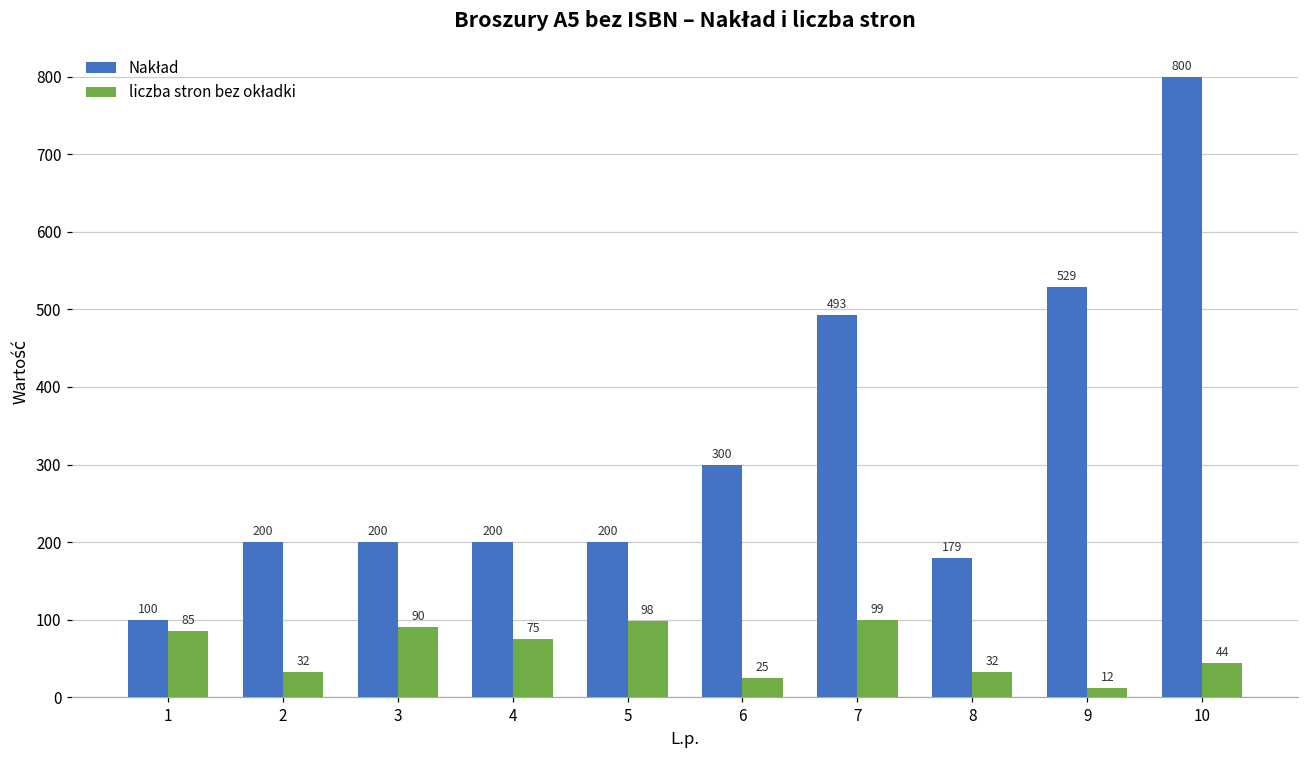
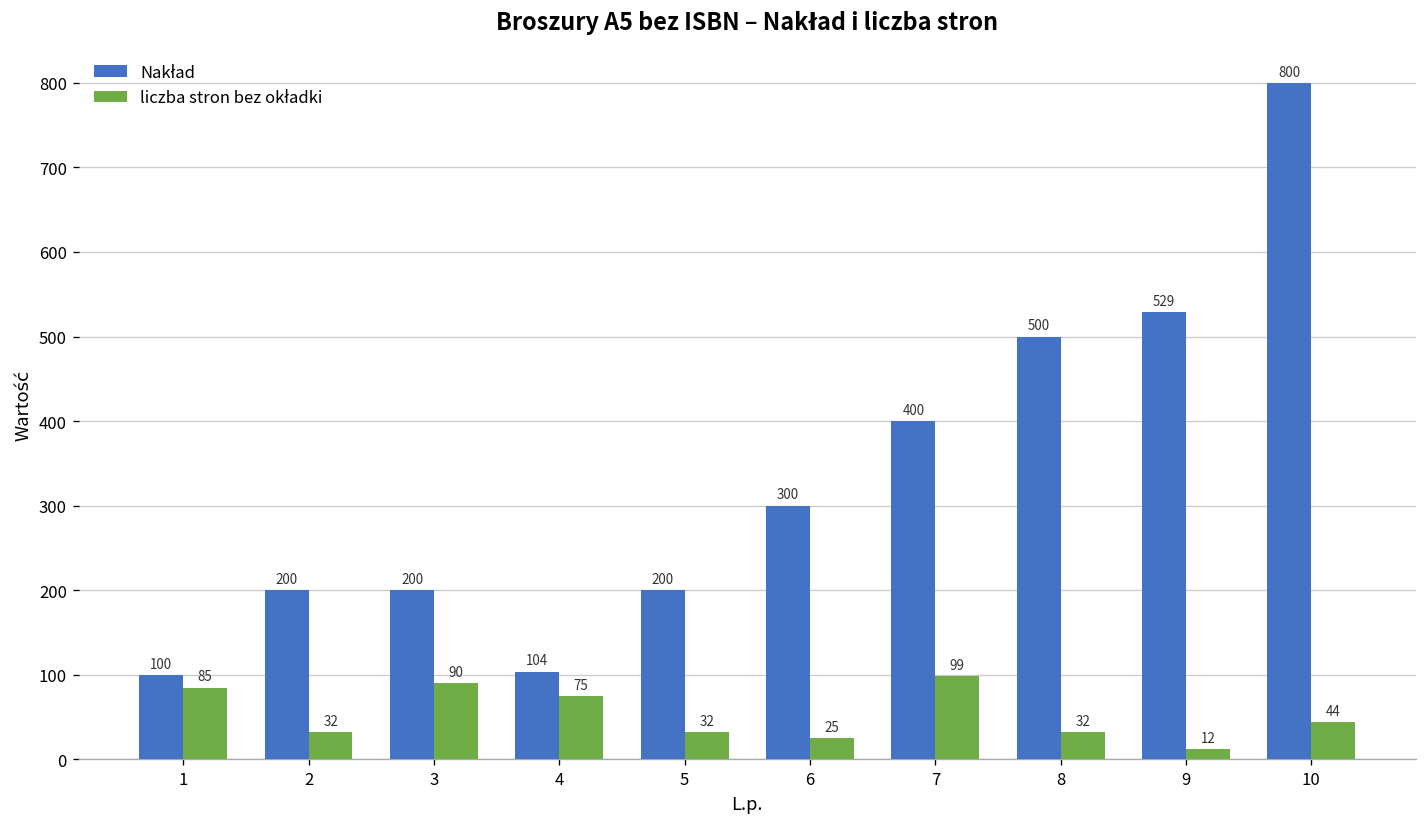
Nakład, 4: 200 -> 104
liczba stron bez okładki, 5: 98 -> 32
Nakład, 7: 493 -> 400
Nakład, 8: 179 -> 500
